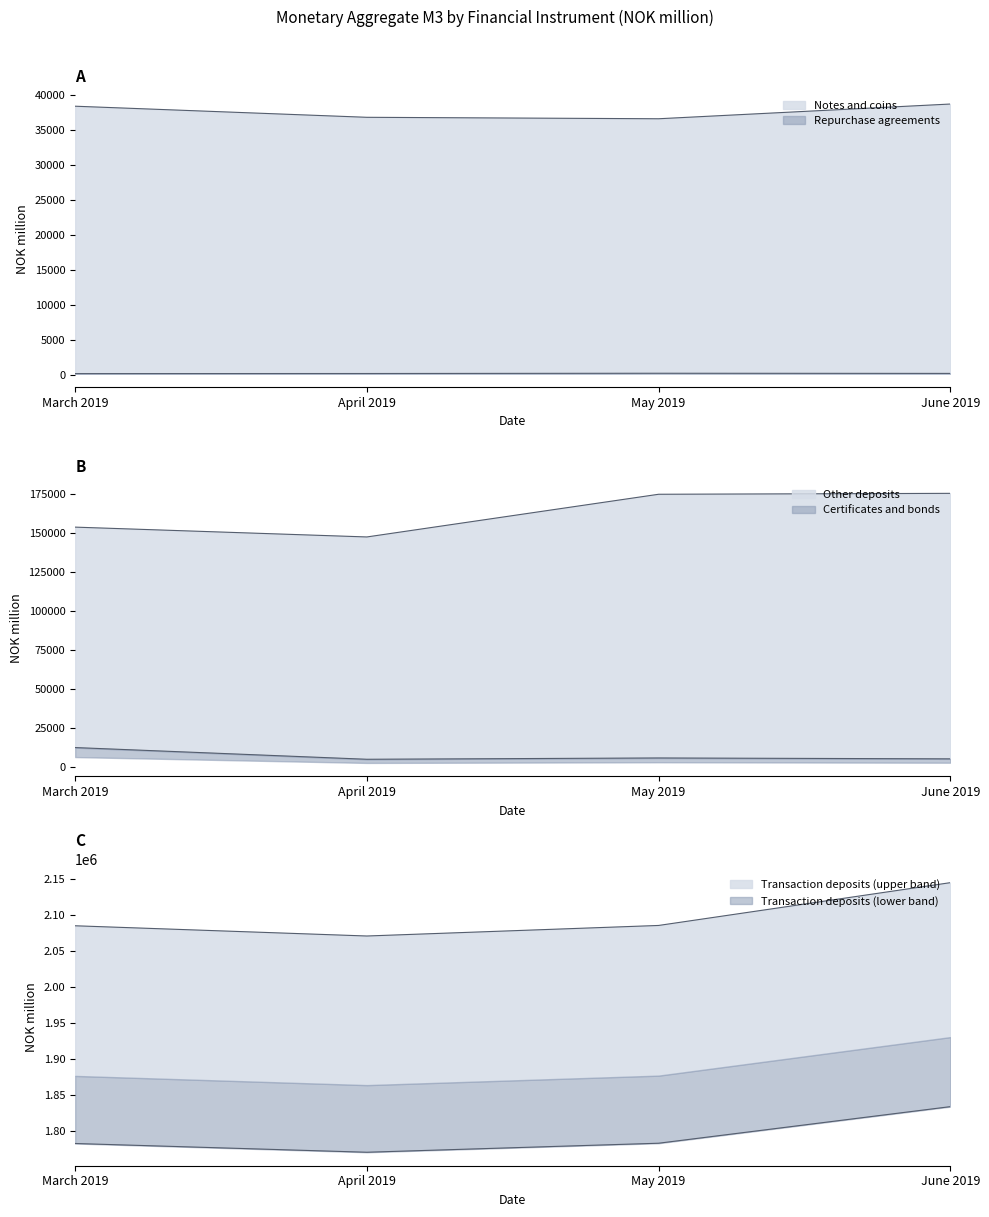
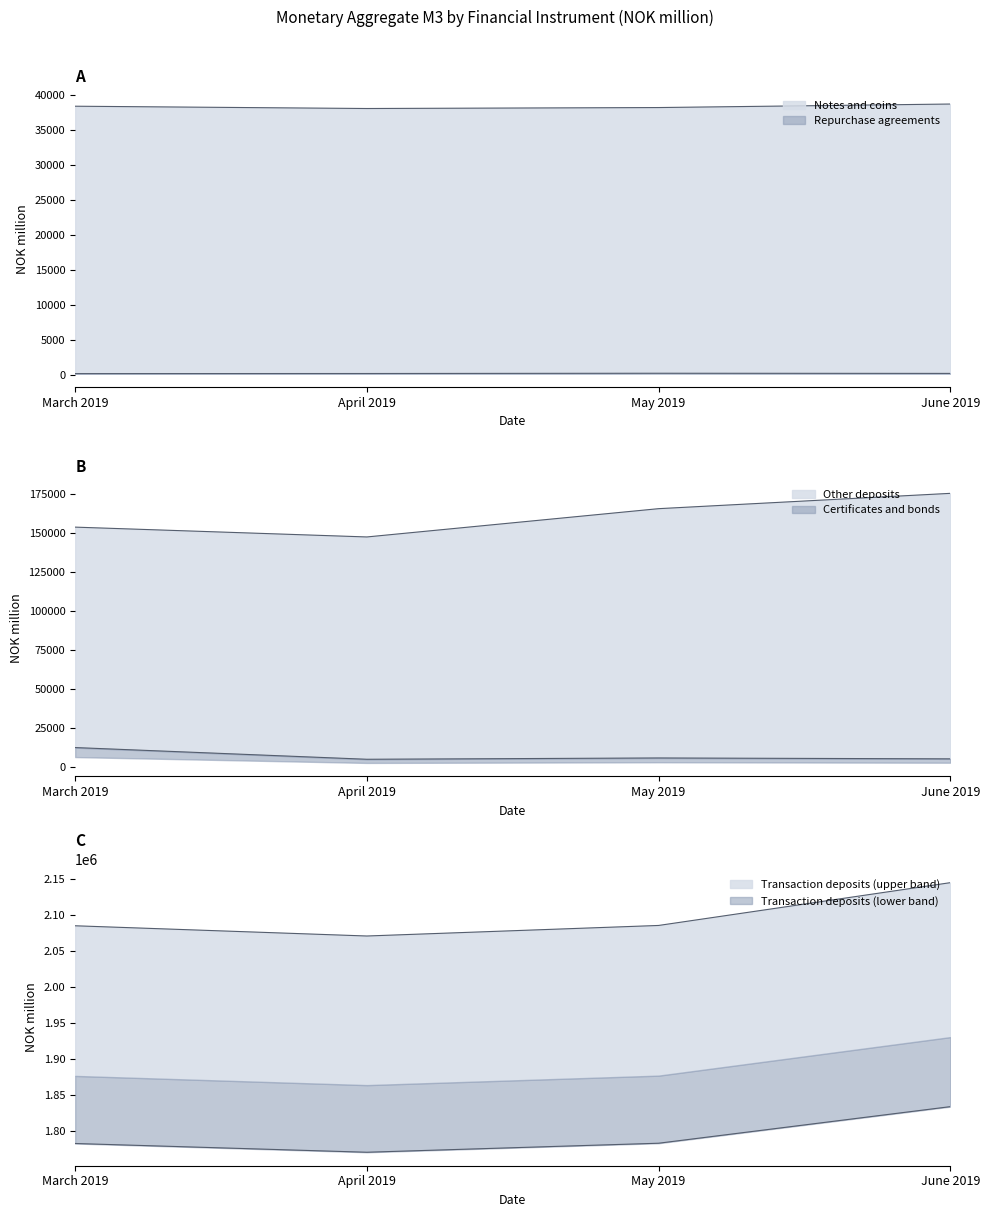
A, Notes and coins, April 2019: 37000 -> 38000
A, Notes and coins, May 2019: 37000 -> 38000
B, Other deposits, May 2019: 175000 -> 166000
